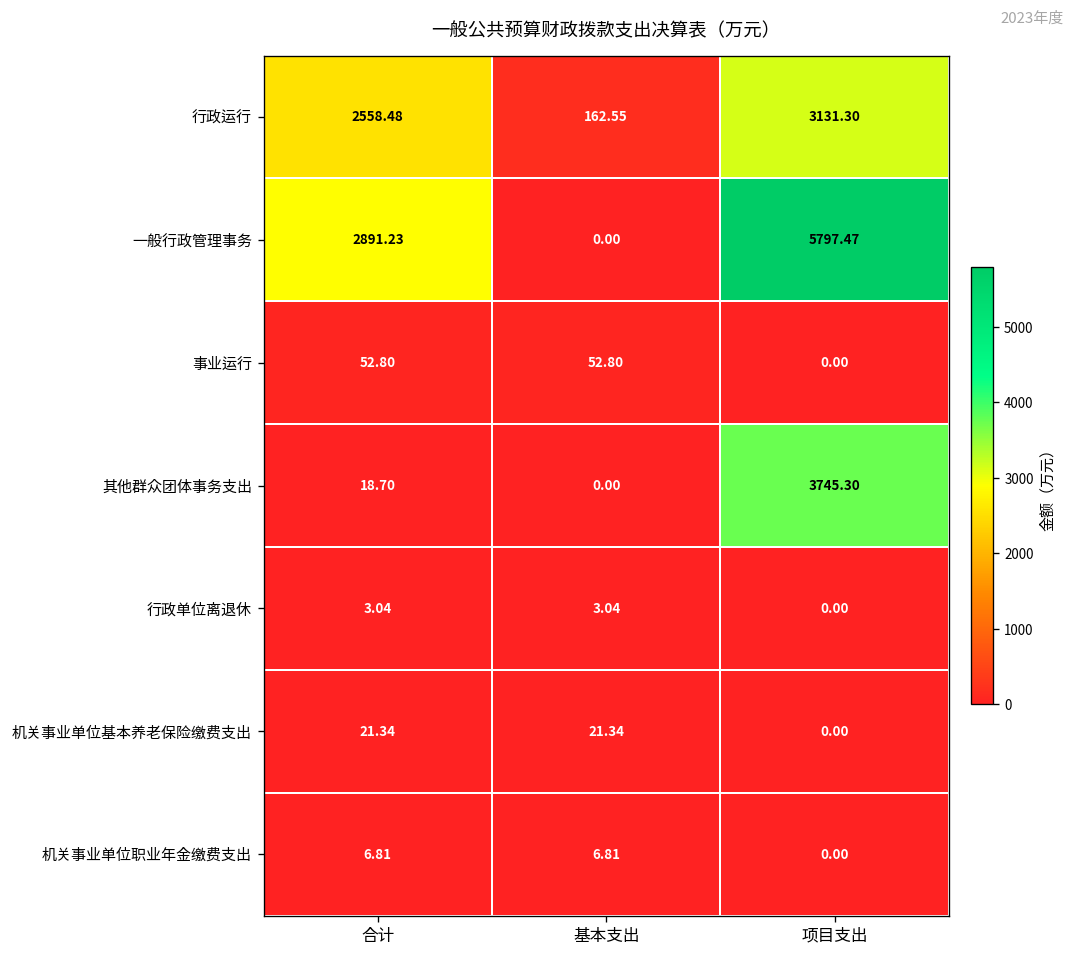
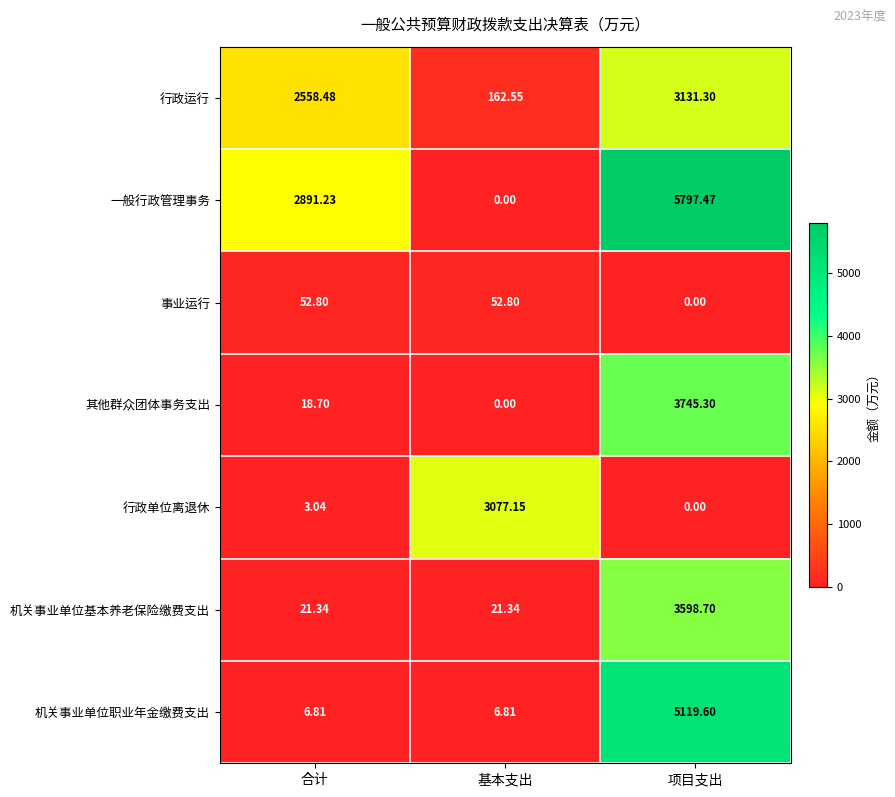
行政单位离退休, 基本支出: 3.04 -> 3077.15
机关事业单位基本养老保险缴费支出, 项目支出: 0.00 -> 3598.70
机关事业单位职业年金缴费支出, 项目支出: 0.00 -> 5119.60
